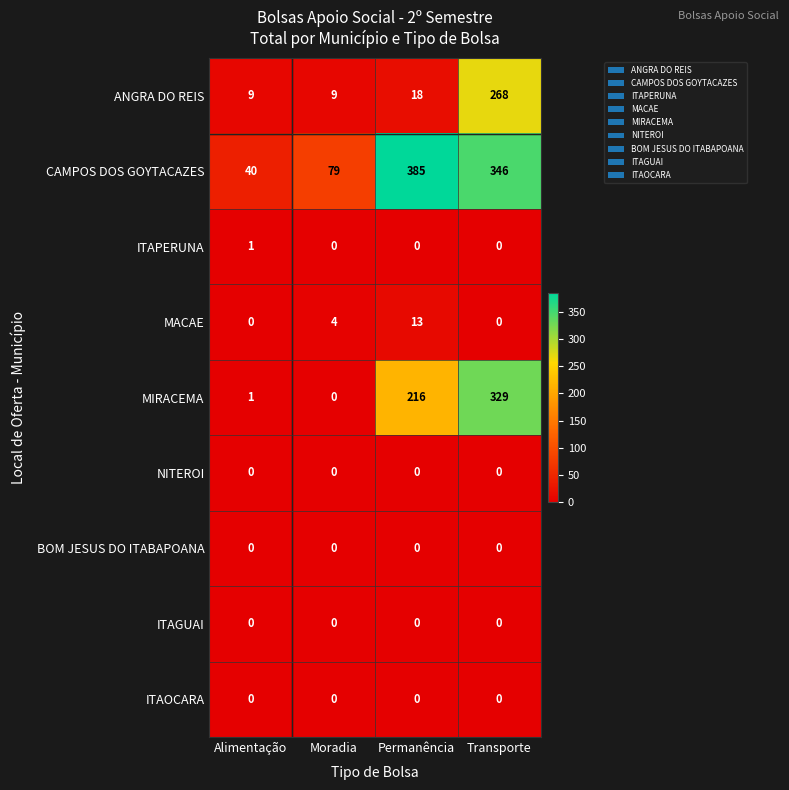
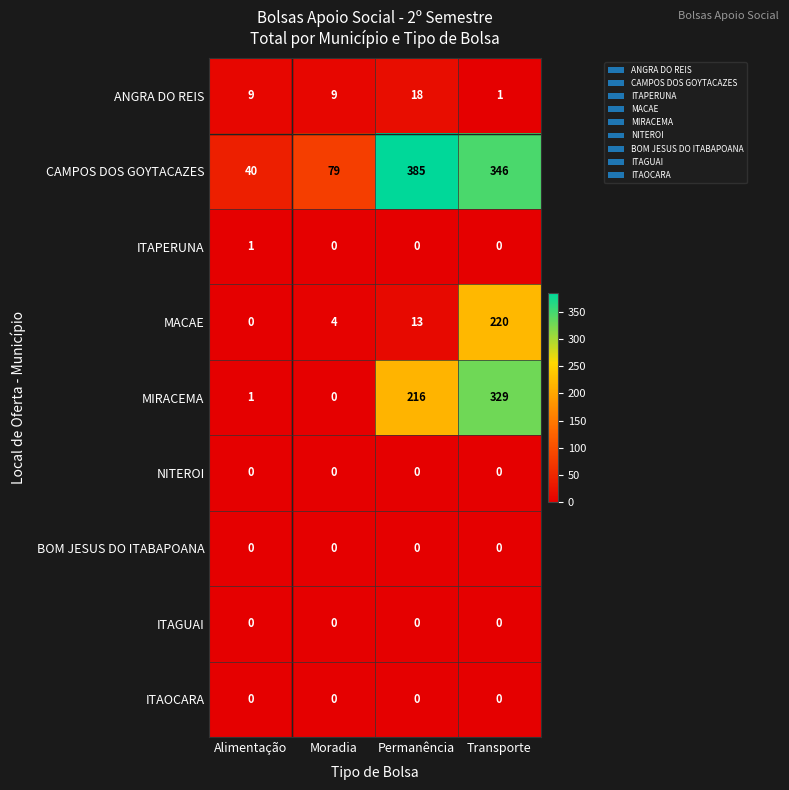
ANGRA DO REIS, Transporte: 268 -> 1
MACAE, Transporte: 0 -> 220
